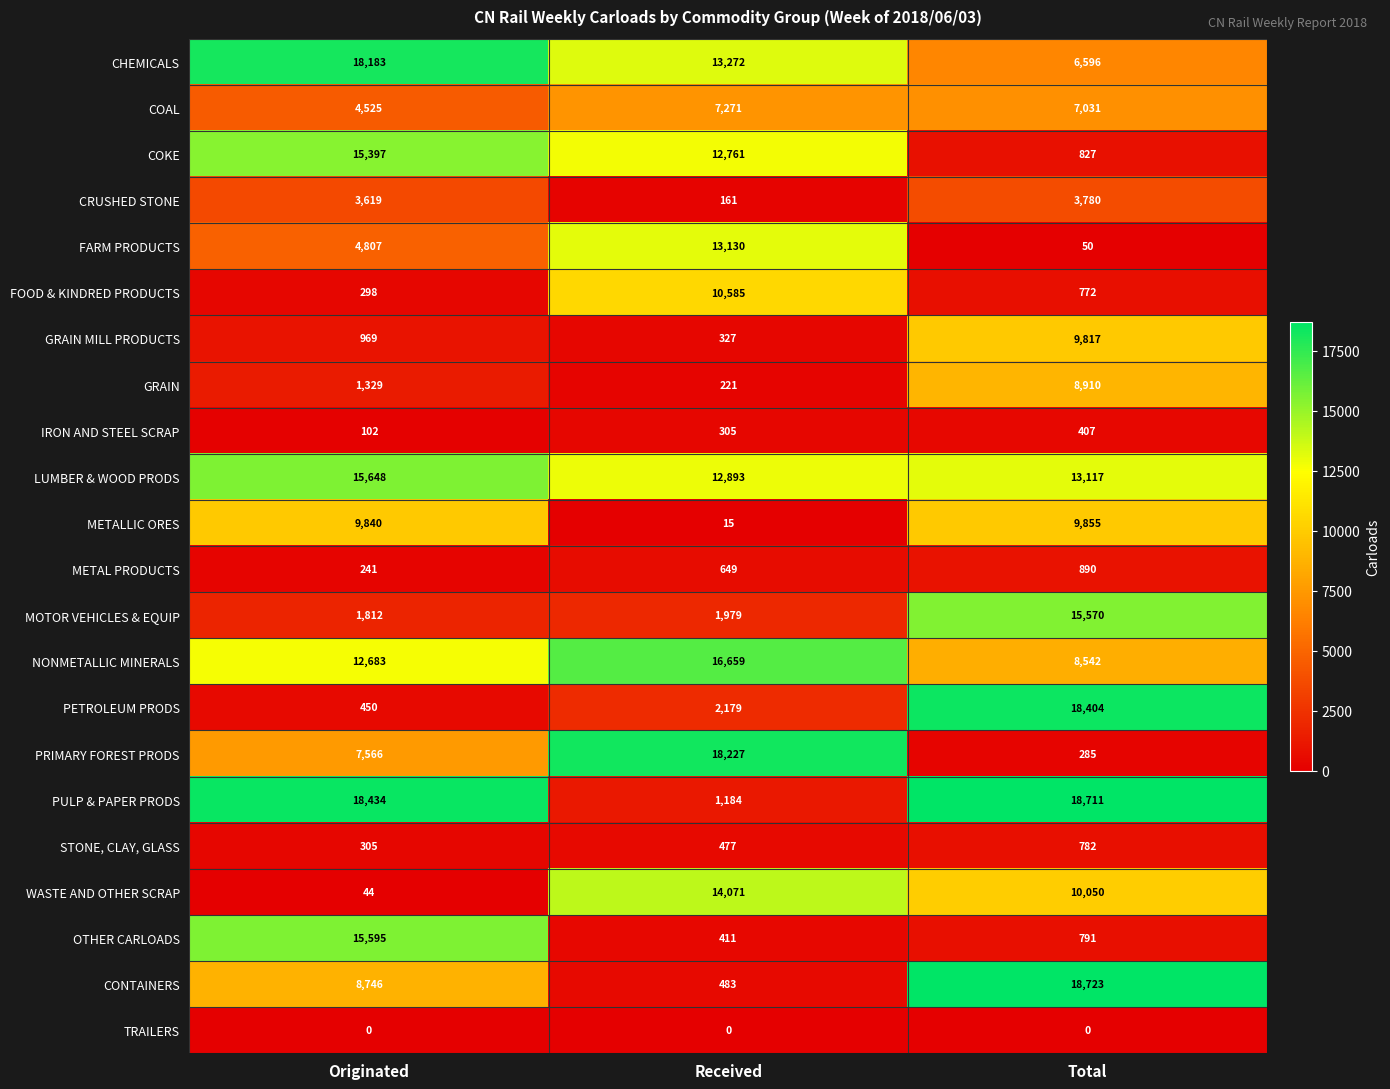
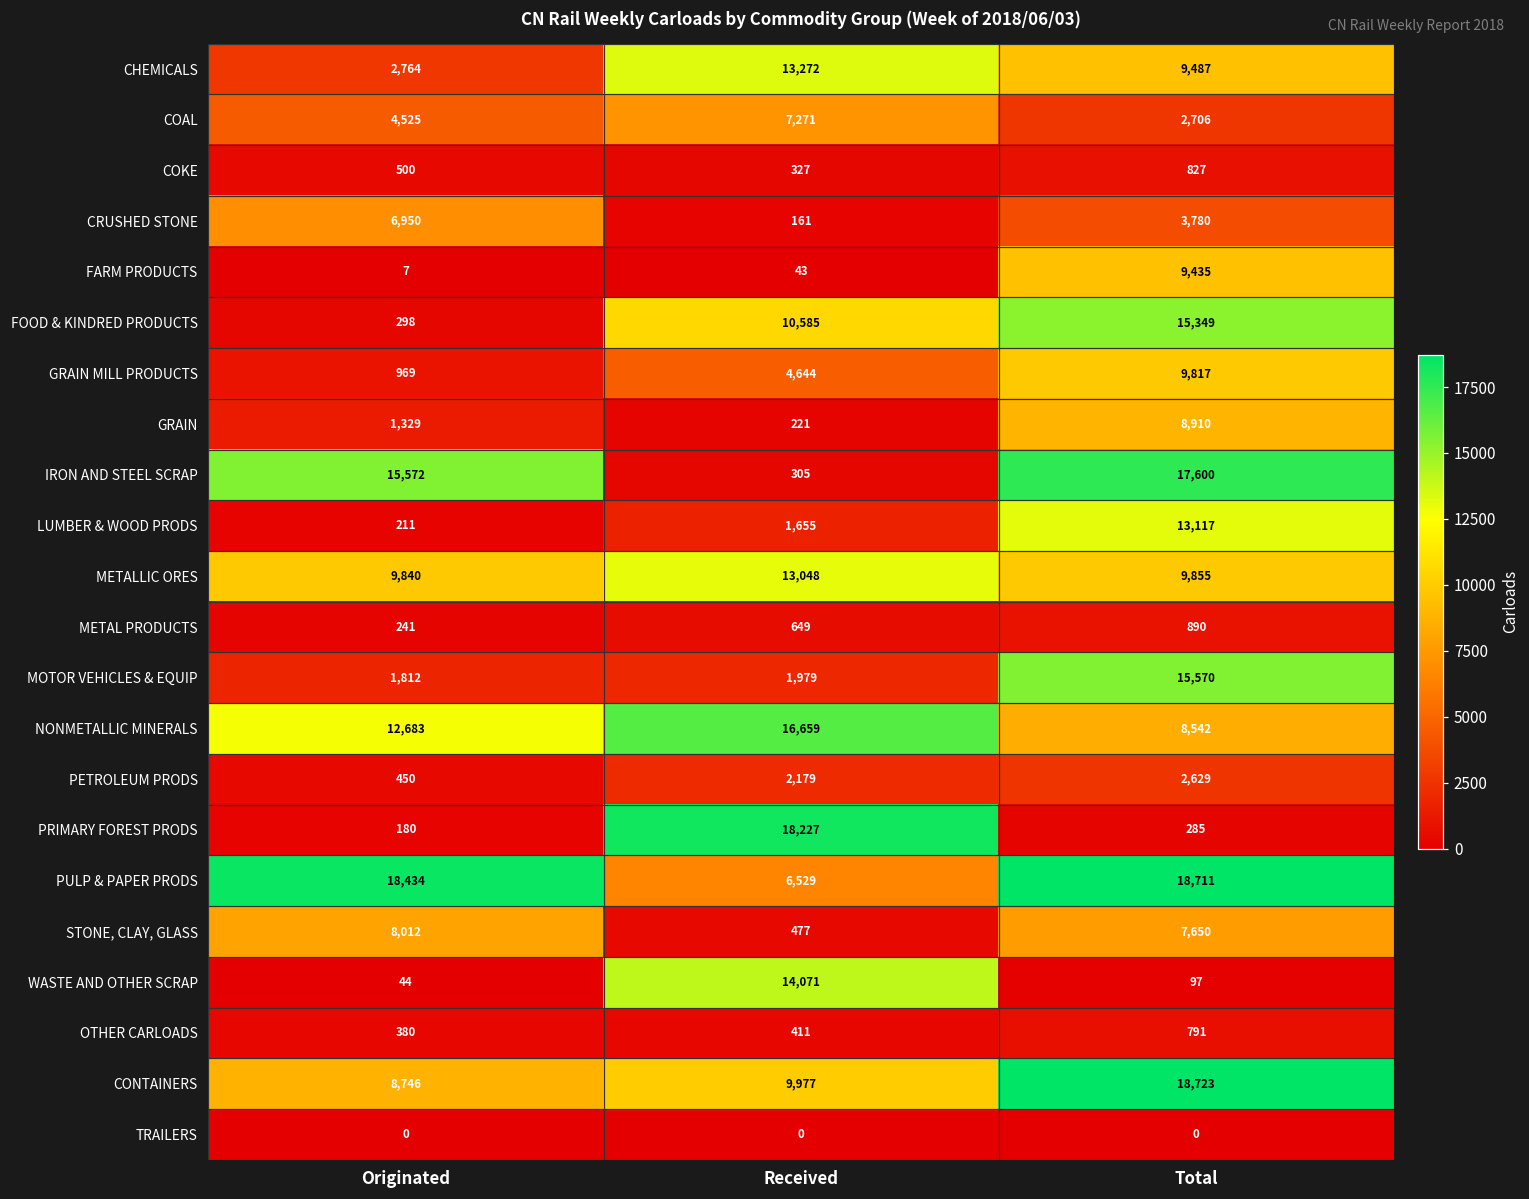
CHEMICALS, Originated: 18,183 -> 2,764
CHEMICALS, Total: 6,596 -> 9,487
COAL, Total: 7,031 -> 2,706
COKE, Originated: 15,397 -> 500
COKE, Received: 12,761 -> 327
CRUSHED STONE, Originated: 3,619 -> 6,950
FARM PRODUCTS, Originated: 4,807 -> 7
FARM PRODUCTS, Received: 13,130 -> 43
FARM PRODUCTS, Total: 50 -> 9,435
FOOD & KINDRED PRODUCTS, Total: 772 -> 15,349
GRAIN MILL PRODUCTS, Received: 327 -> 4,644
IRON AND STEEL SCRAP, Originated: 102 -> 15,572
IRON AND STEEL SCRAP, Total: 407 -> 17,600
LUMBER & WOOD PRODS, Originated: 15,648 -> 211
LUMBER & WOOD PRODS, Received: 12,893 -> 1,655
METALLIC ORES, Received: 15 -> 13,048
PETROLEUM PRODS, Total: 18,404 -> 2,629
PRIMARY FOREST PRODS, Originated: 7,566 -> 180
PULP & PAPER PRODS, Received: 1,184 -> 6,529
STONE, CLAY, GLASS, Originated: 305 -> 8,012
STONE, CLAY, GLASS, Total: 782 -> 7,650
WASTE AND OTHER SCRAP, Total: 10,050 -> 97
OTHER CARLOADS, Originated: 15,595 -> 380
CONTAINERS, Received: 483 -> 9,977
